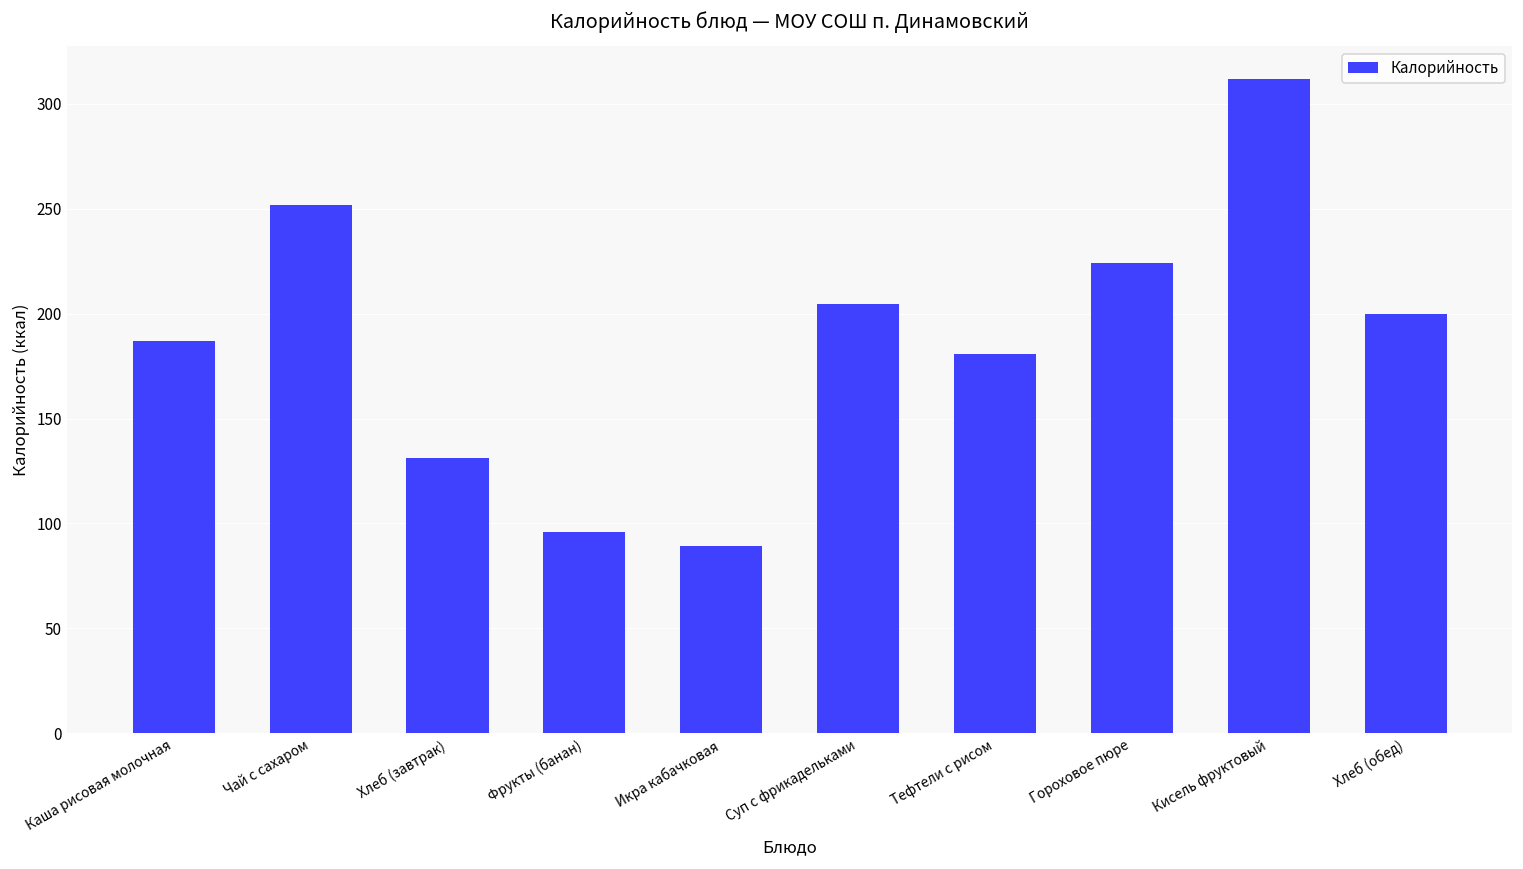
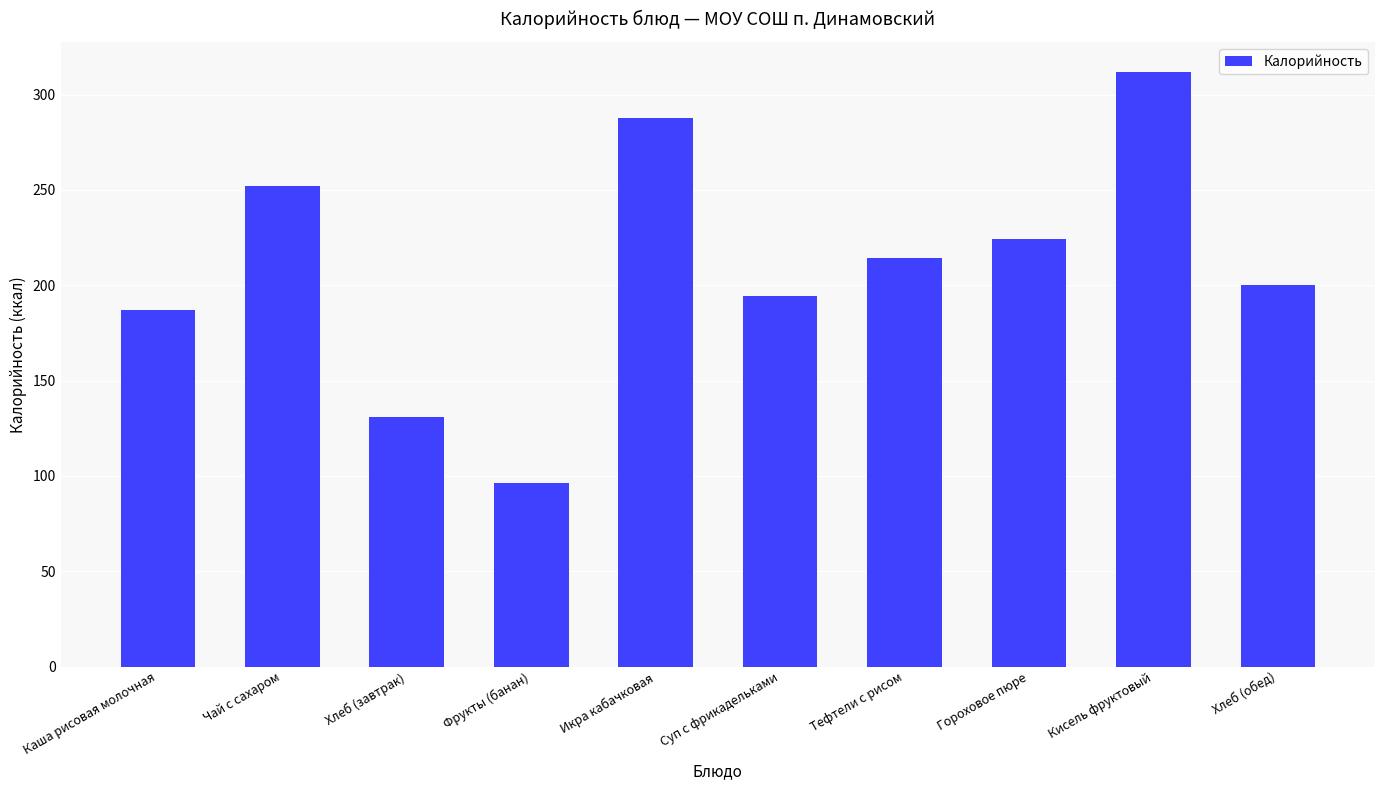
Икра кабачковая: 89 -> 288
Суп с фрикадельками: 205 -> 195
Тефтели с рисом: 181 -> 215
